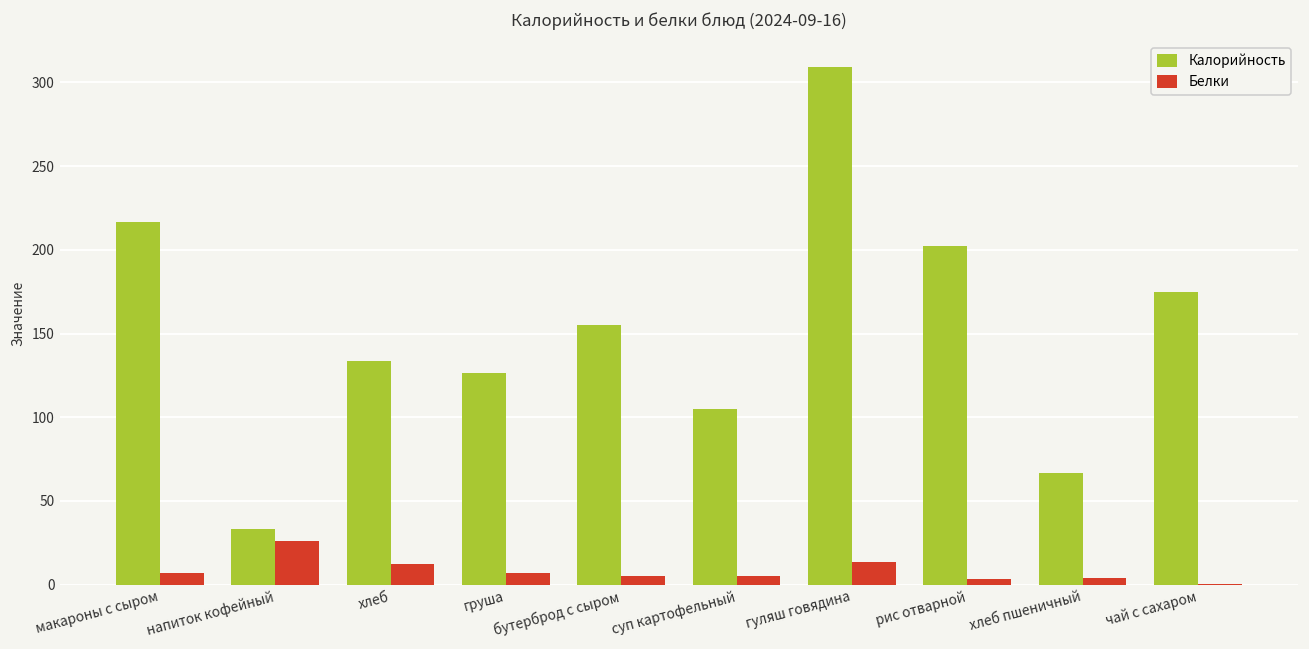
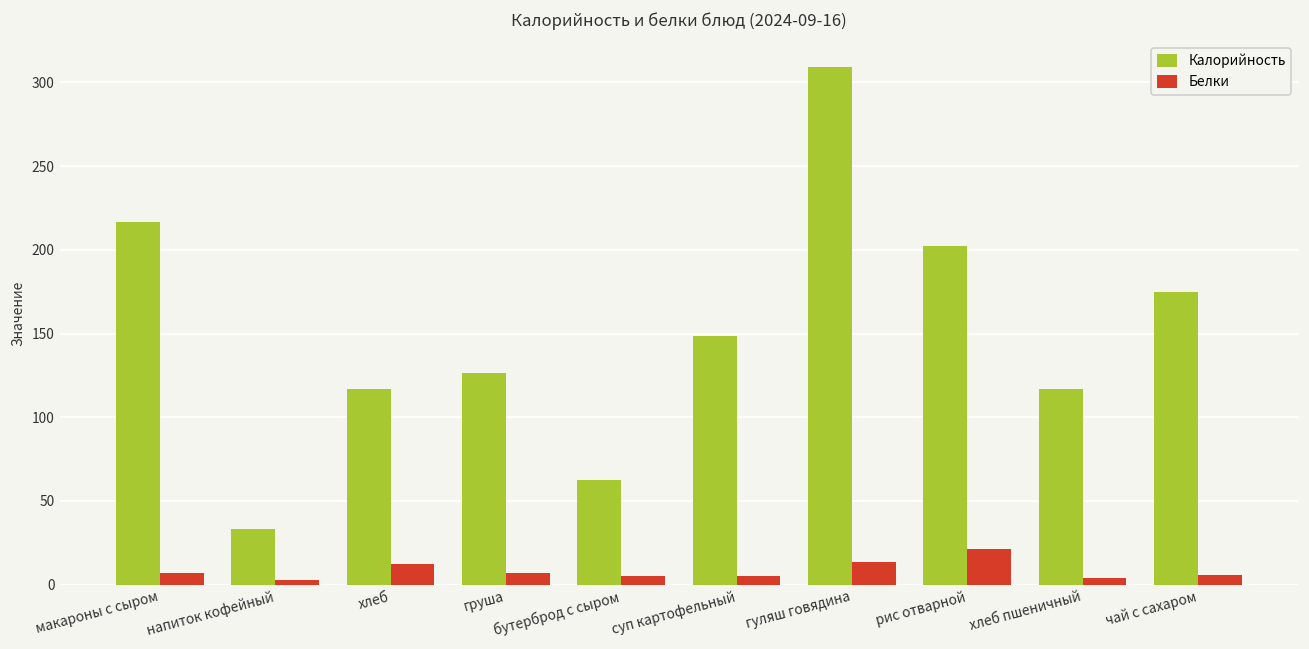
Белки, напиток кофейный: 26 -> 3
Калорийность, хлеб: 134 -> 117
Калорийность, бутерброд с сыром: 155 -> 63
Калорийность, суп картофельный: 105 -> 148
Белки, рис отварной: 4 -> 21
Калорийность, хлеб пшеничный: 67 -> 117
Белки, чай с сахаром: 0 -> 6
